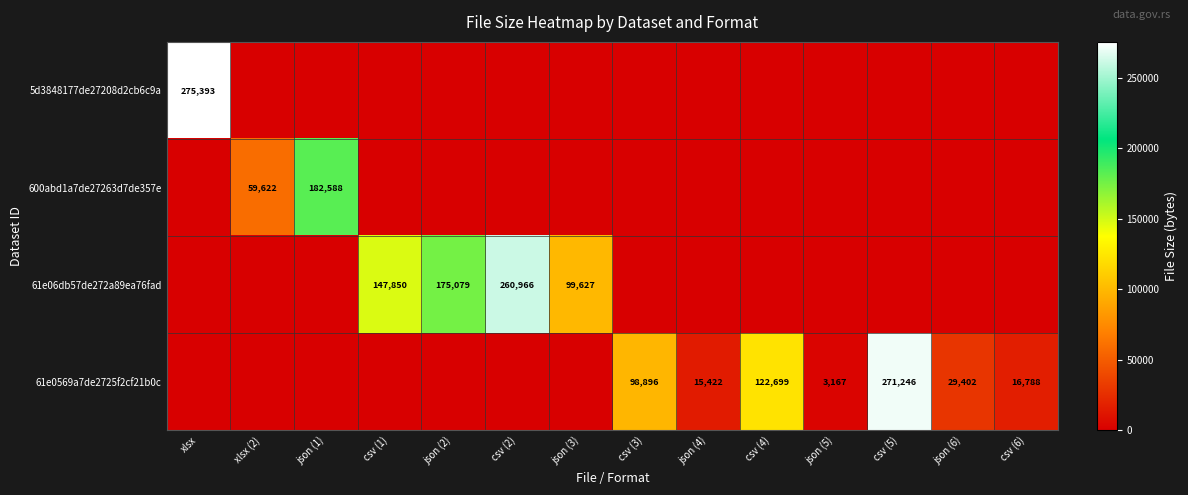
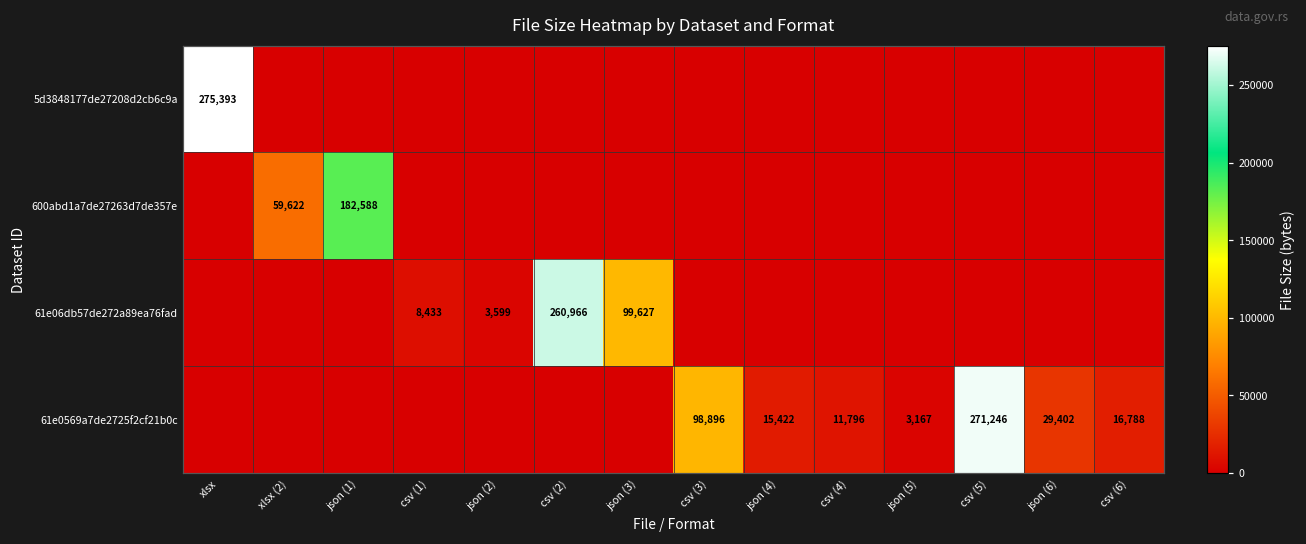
61e06db57de272a89ea76fad, csv (1): 147,850 -> 8,433
61e06db57de272a89ea76fad, json (2): 175,079 -> 3,599
61e0569a7de2725f2cf21b0c, csv (4): 122,699 -> 11,796
